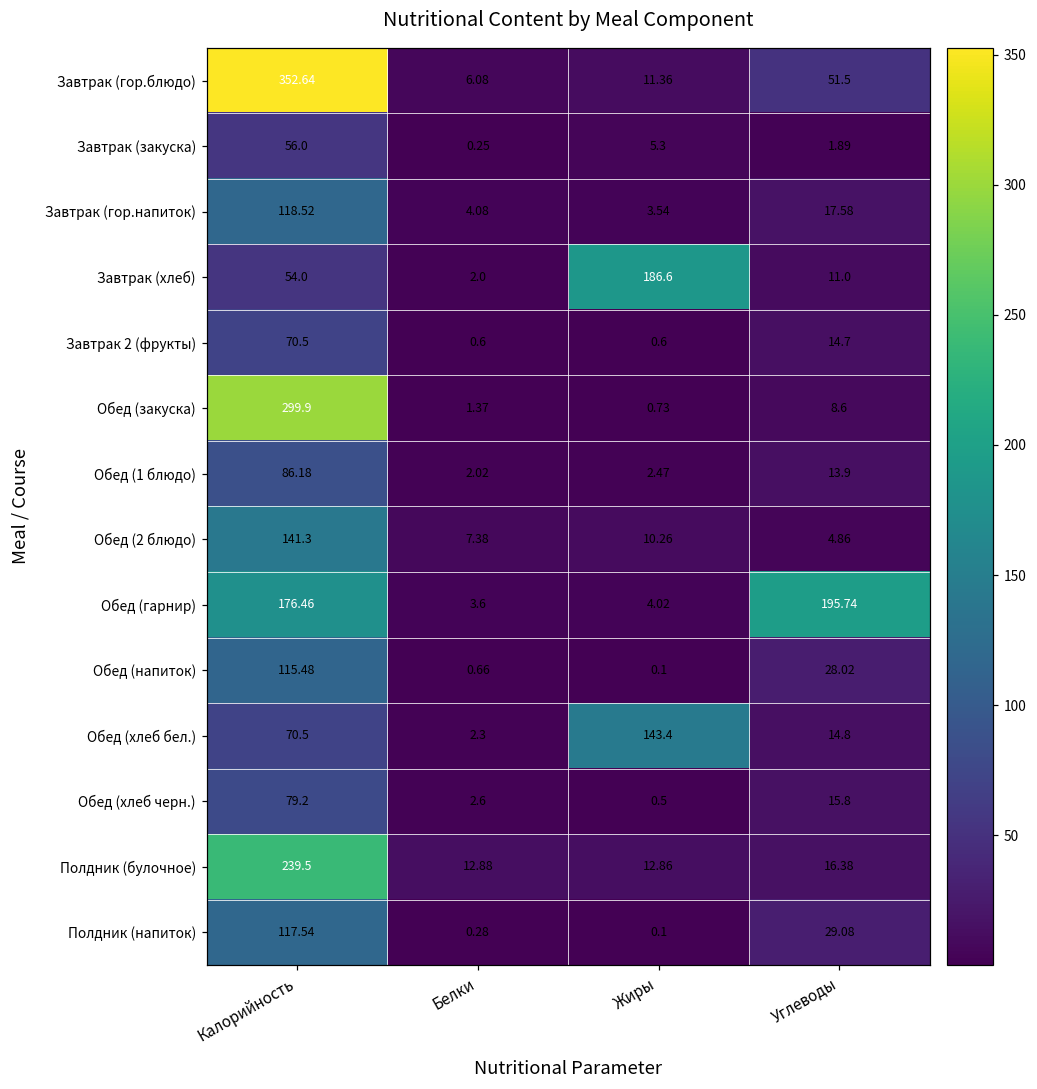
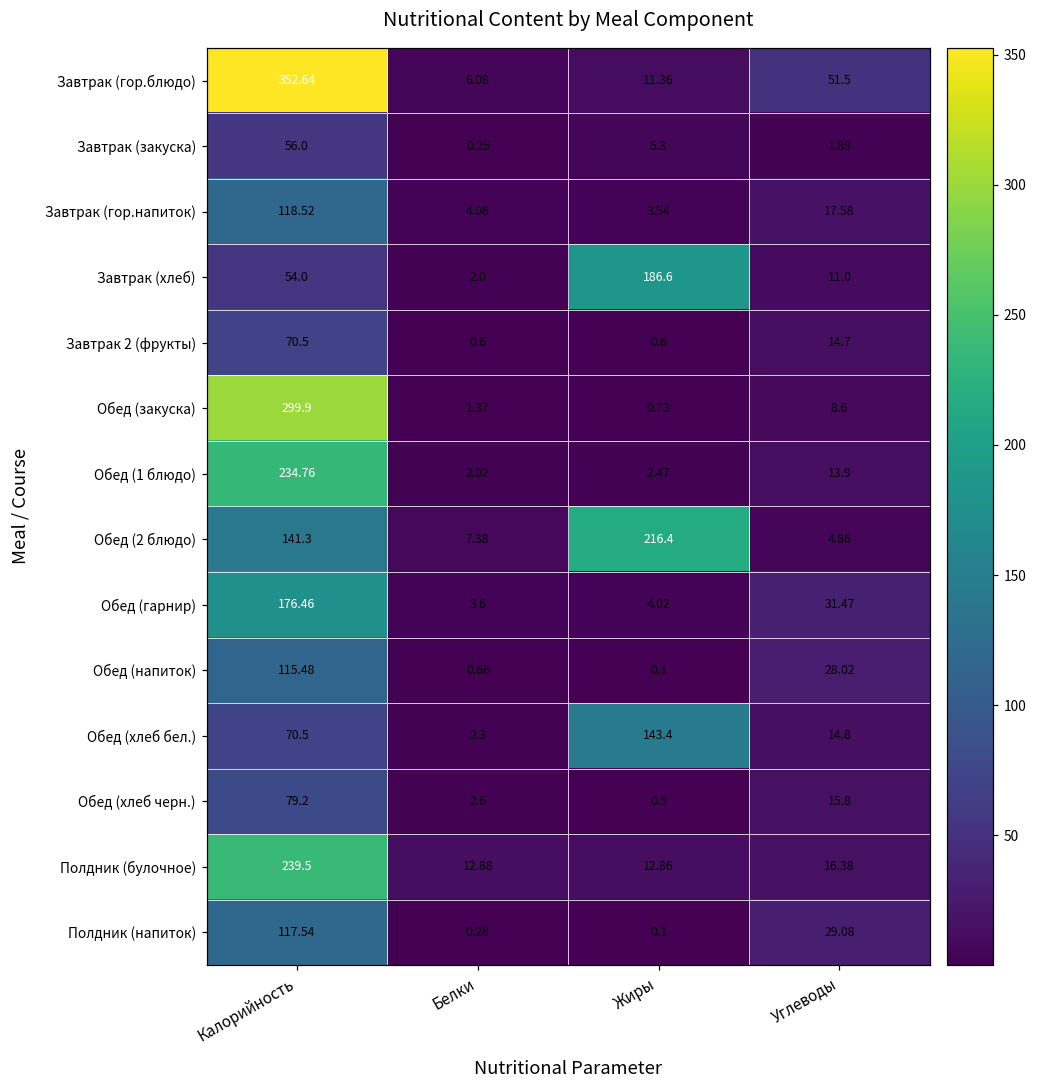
Обед (1 блюдо), Калорийность: 86.18 -> 234.76
Обед (2 блюдо), Жиры: 10.26 -> 216.4
Обед (гарнир), Углеводы: 195.74 -> 31.47
